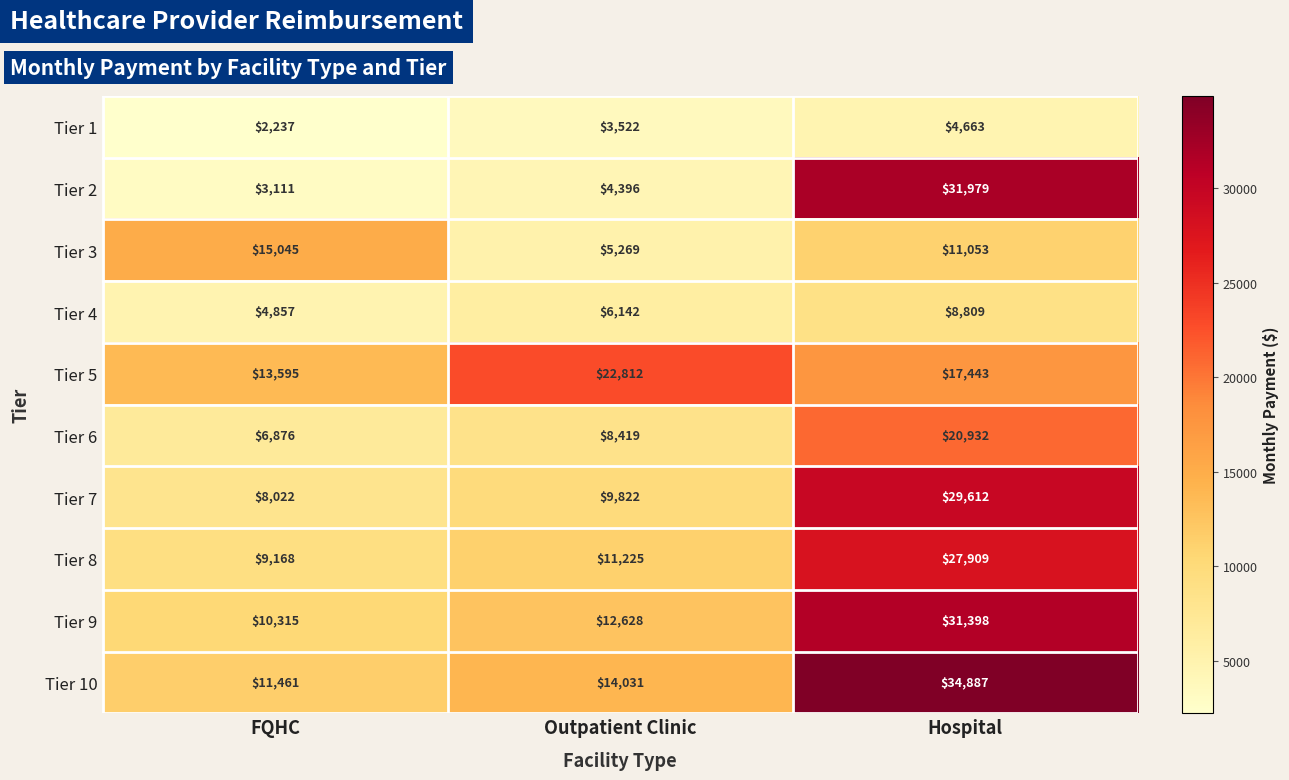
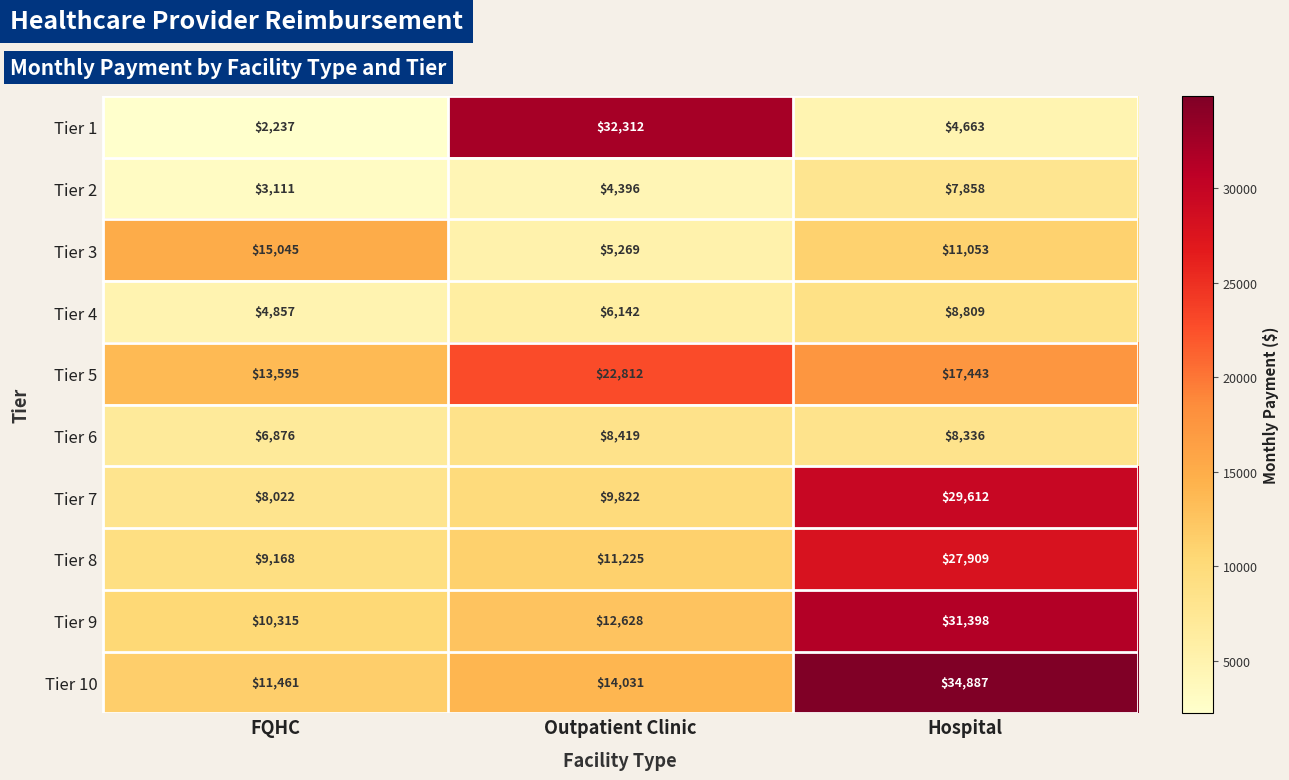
Tier 1, Outpatient Clinic: $3,522 -> $32,312
Tier 2, Hospital: $31,979 -> $7,858
Tier 6, Hospital: $20,932 -> $8,336
